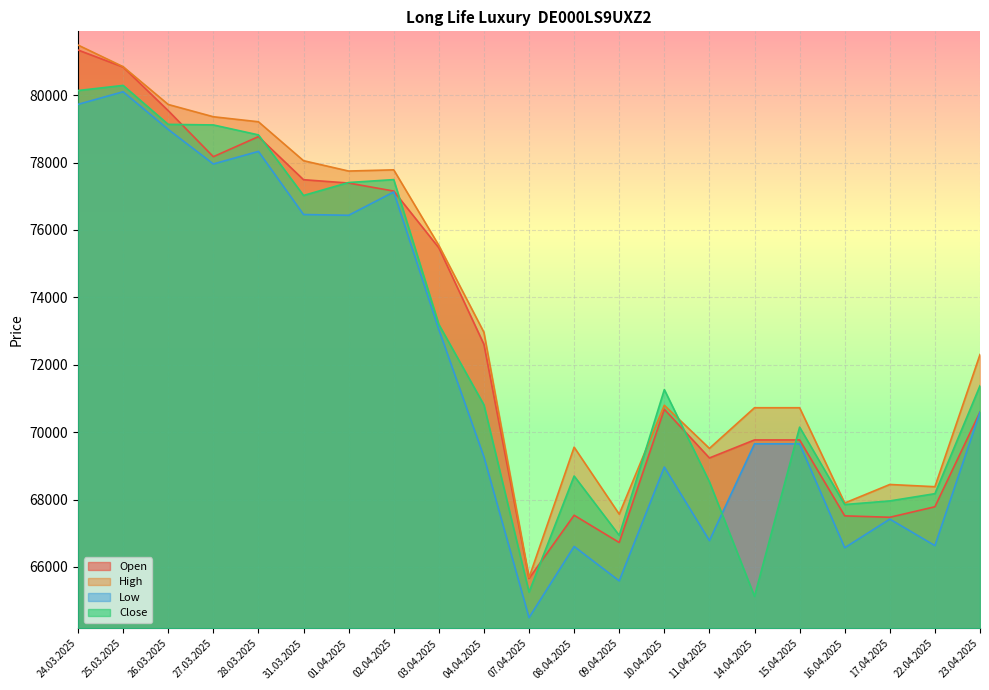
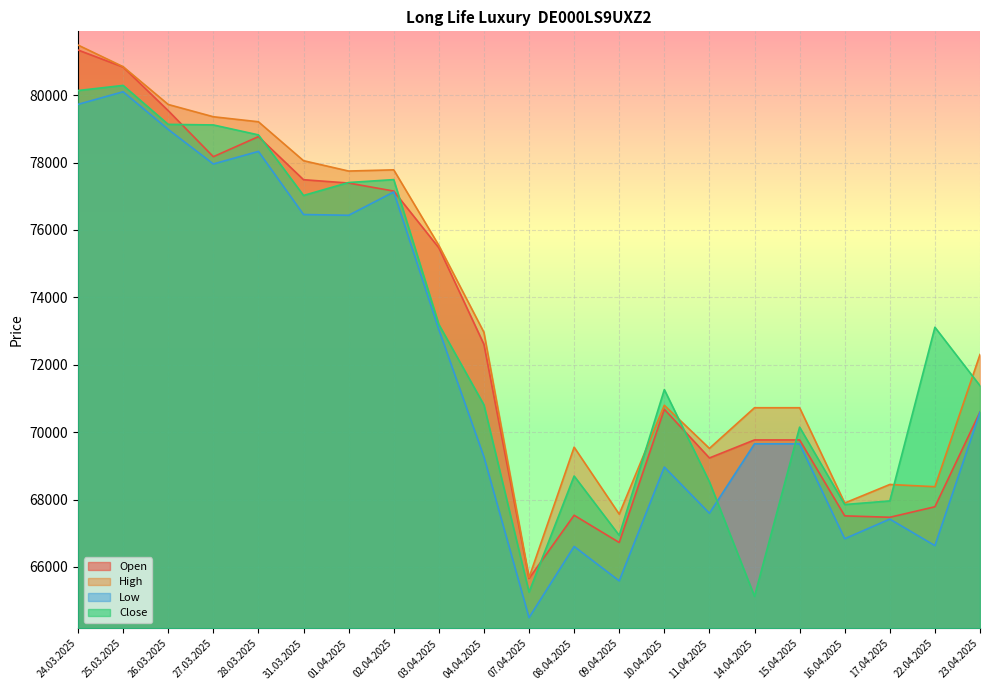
Low, 11.04.2025: 66800 -> 67600
Low, 16.04.2025: 66600 -> 66800
Close, 22.04.2025: 68200 -> 73100
